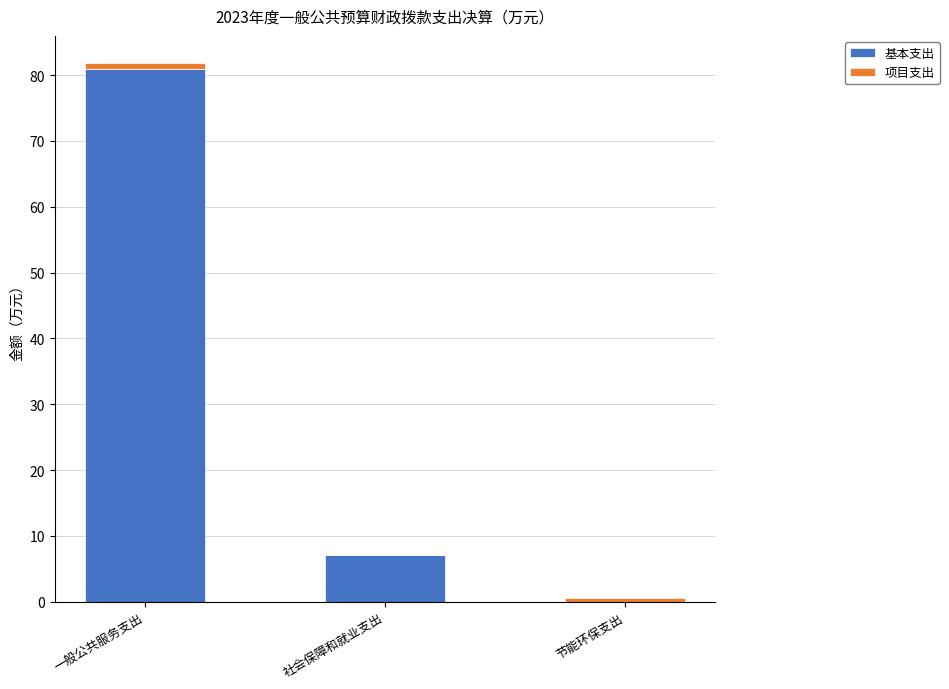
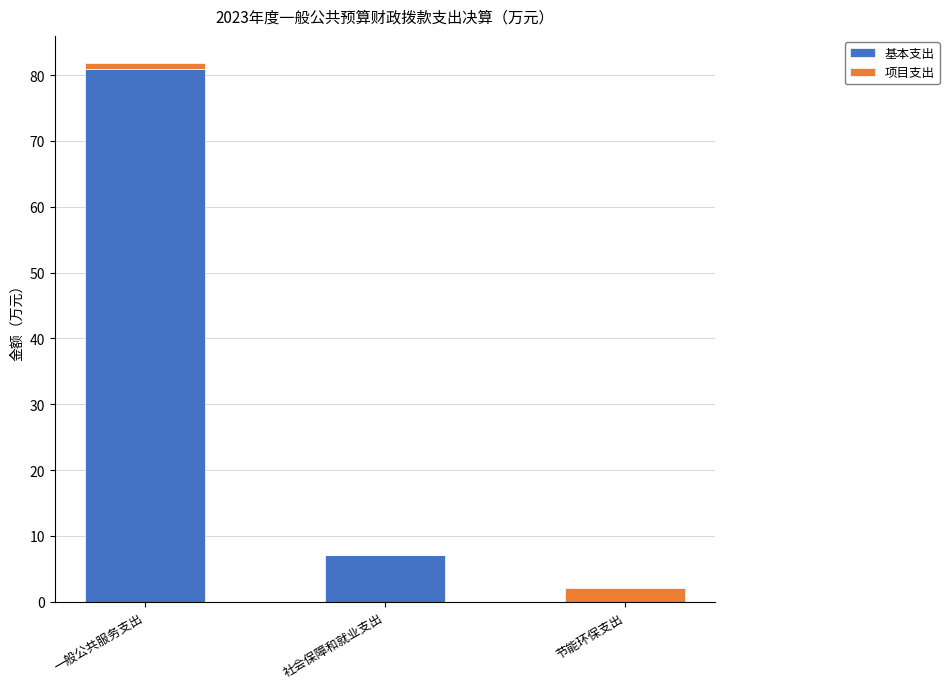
项目支出, 节能环保支出: 1 -> 2
